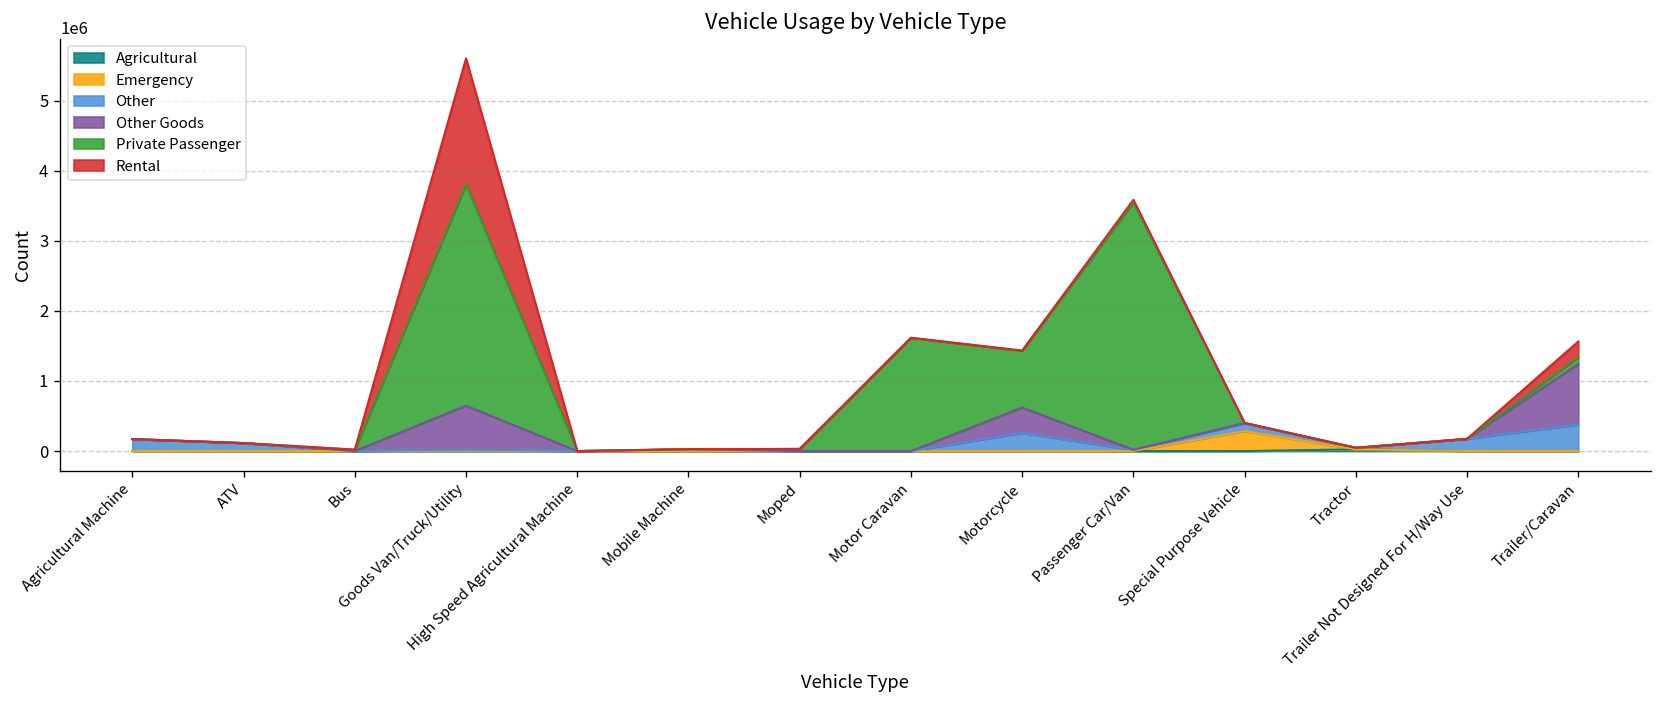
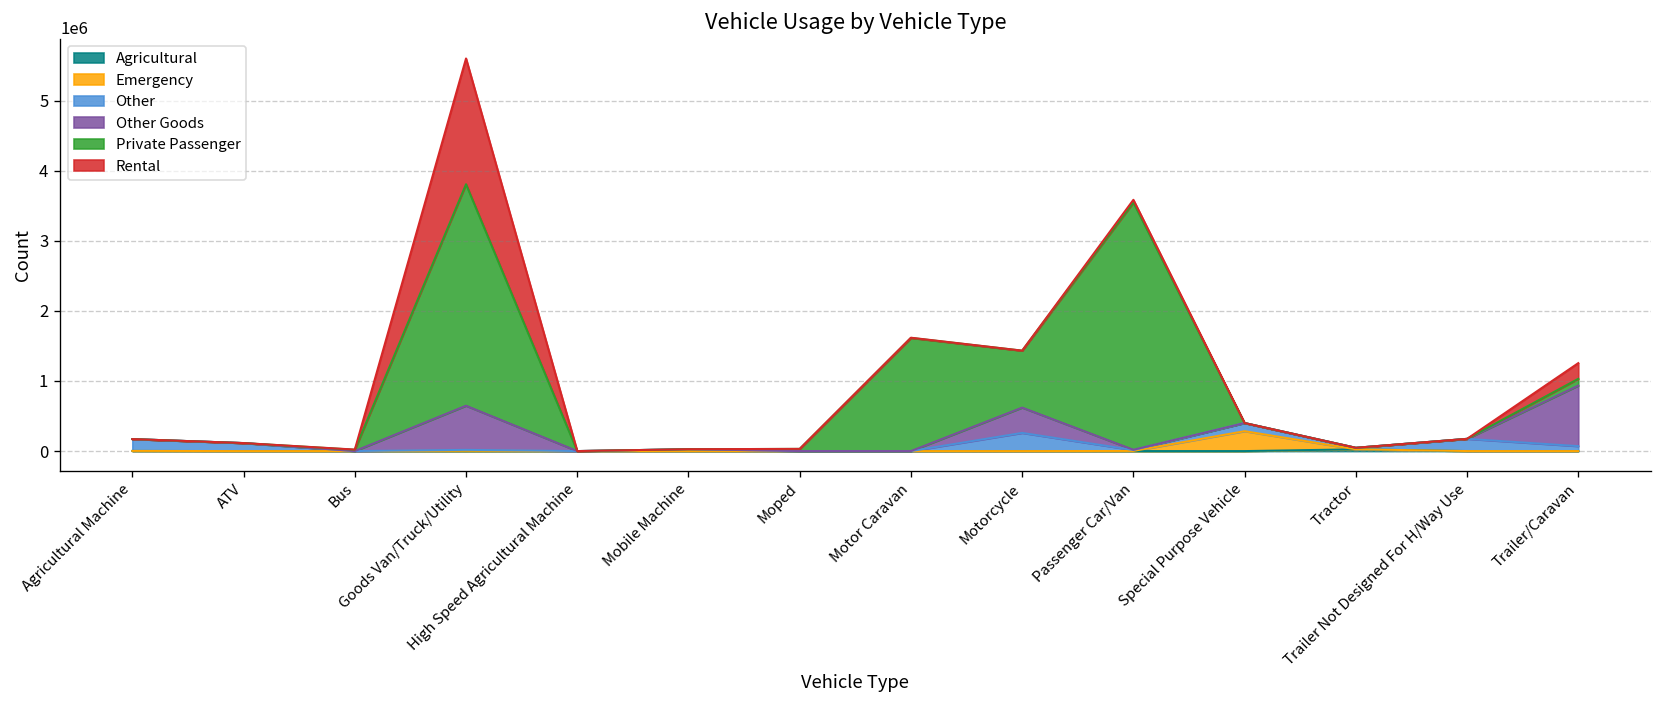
Other, Trailer/Caravan: 400000 -> 100000
